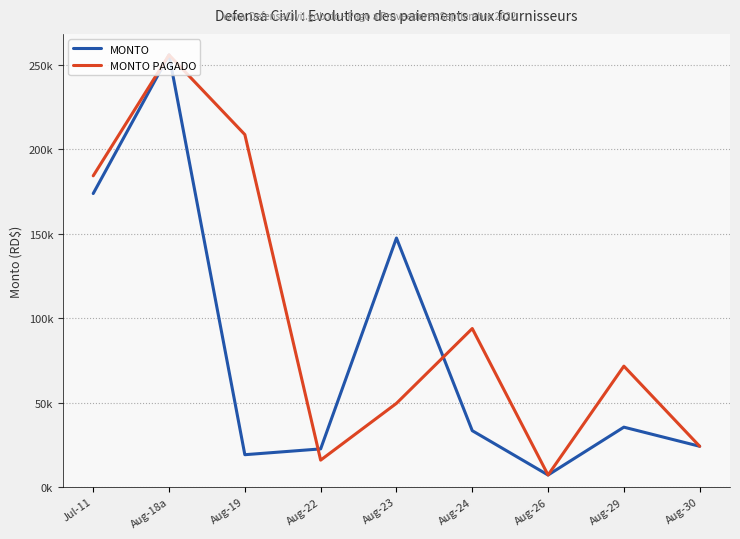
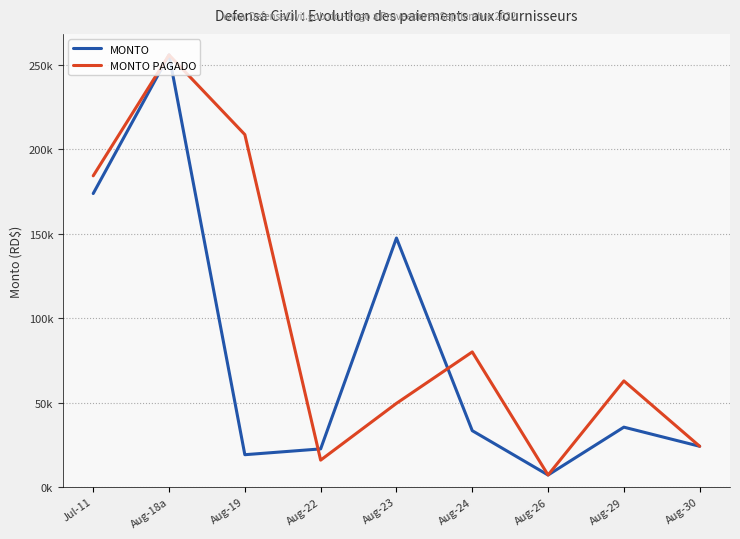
MONTO PAGADO, Aug-24: 94000 -> 80000
MONTO PAGADO, Aug-29: 72000 -> 63000
